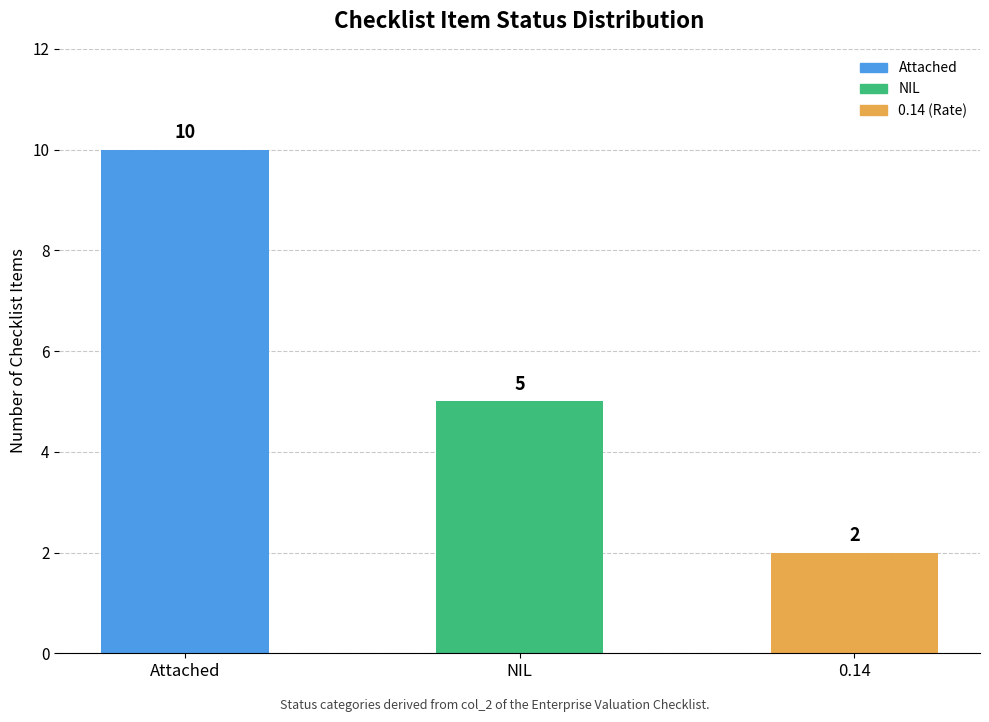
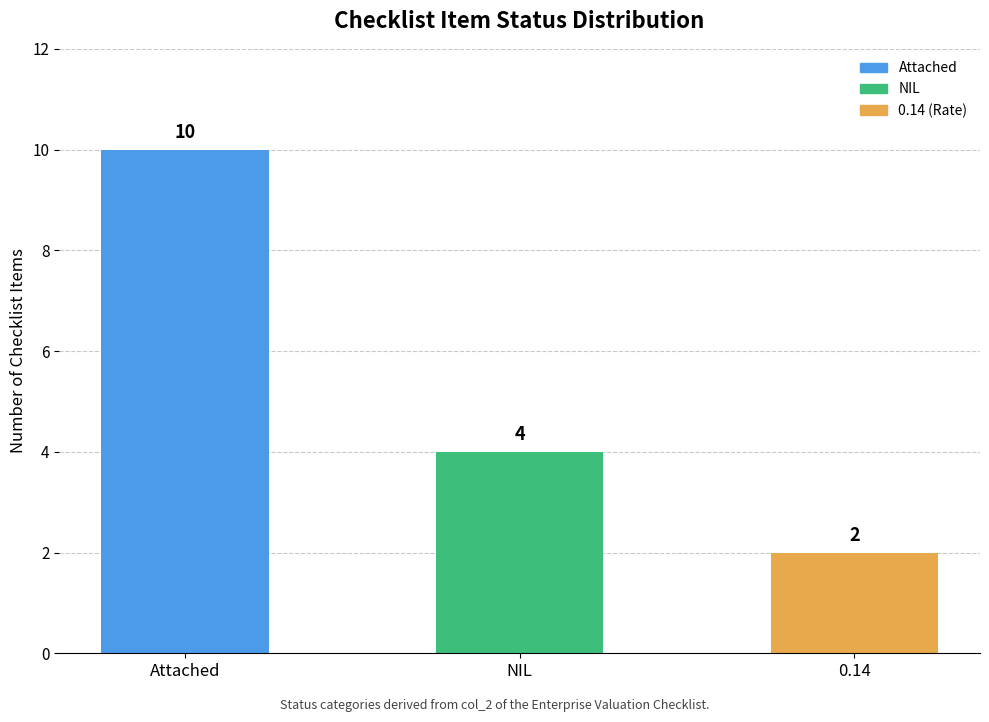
NIL: 5 -> 4
